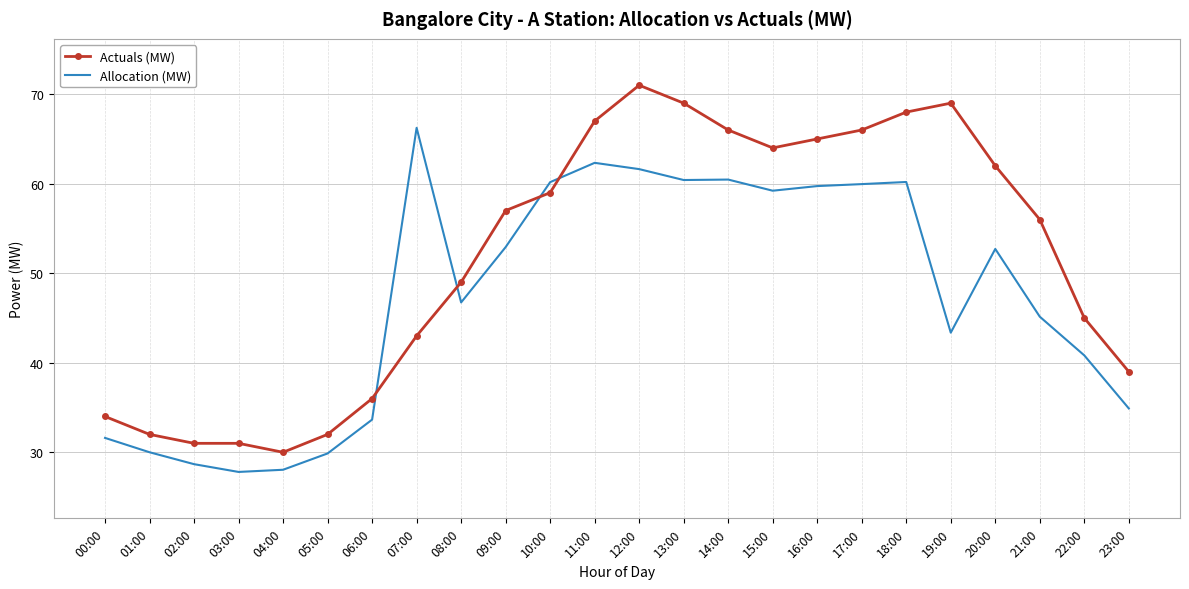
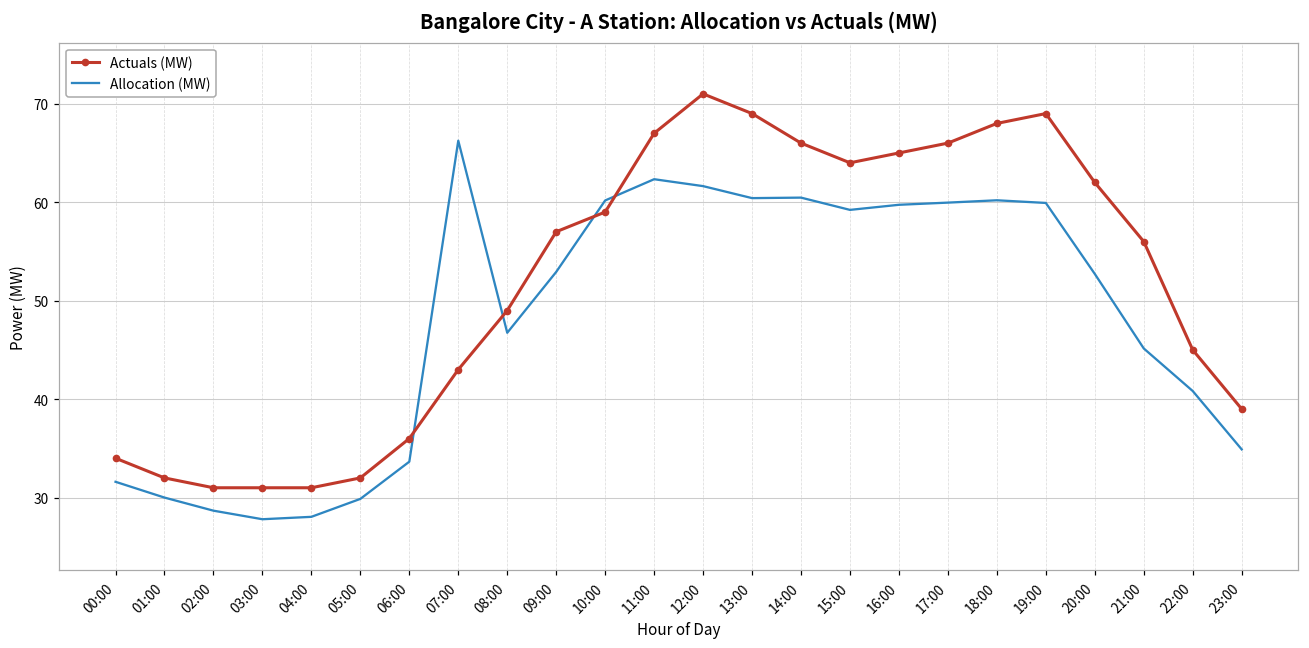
Actuals (MW), 04:00: 30 -> 31
Allocation (MW), 19:00: 43 -> 60
